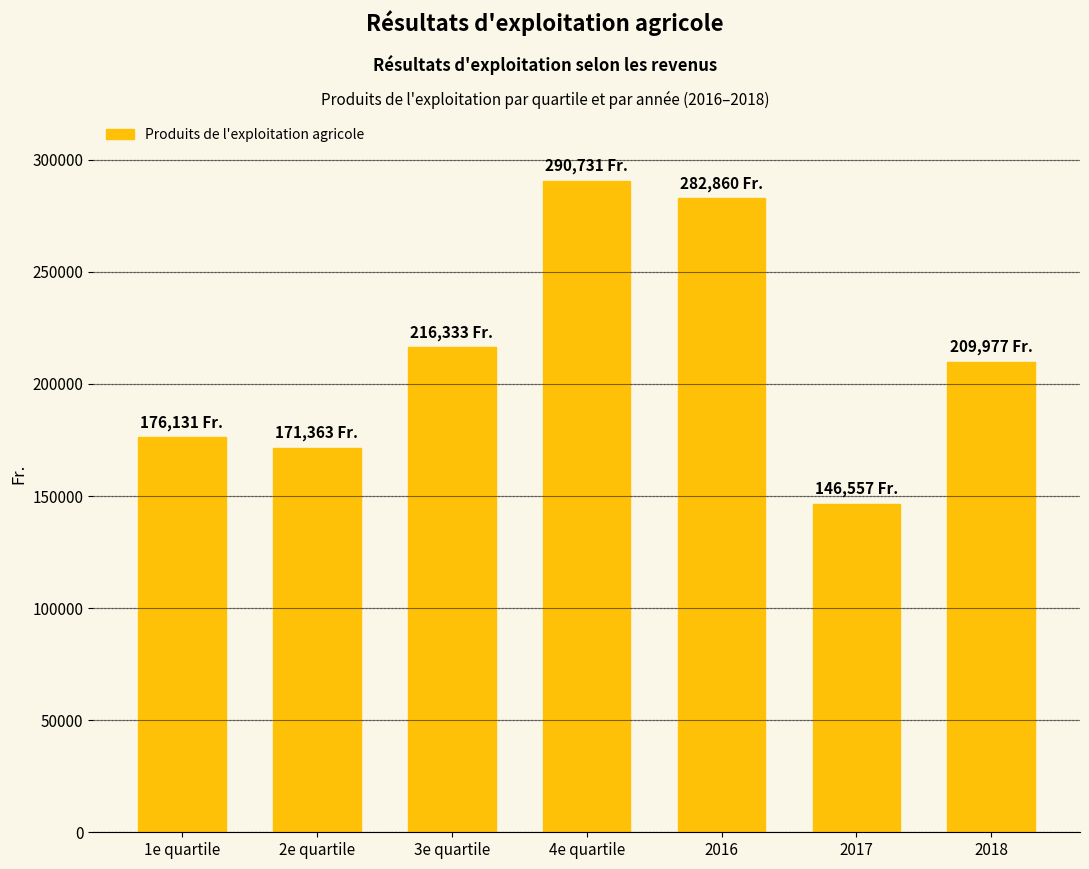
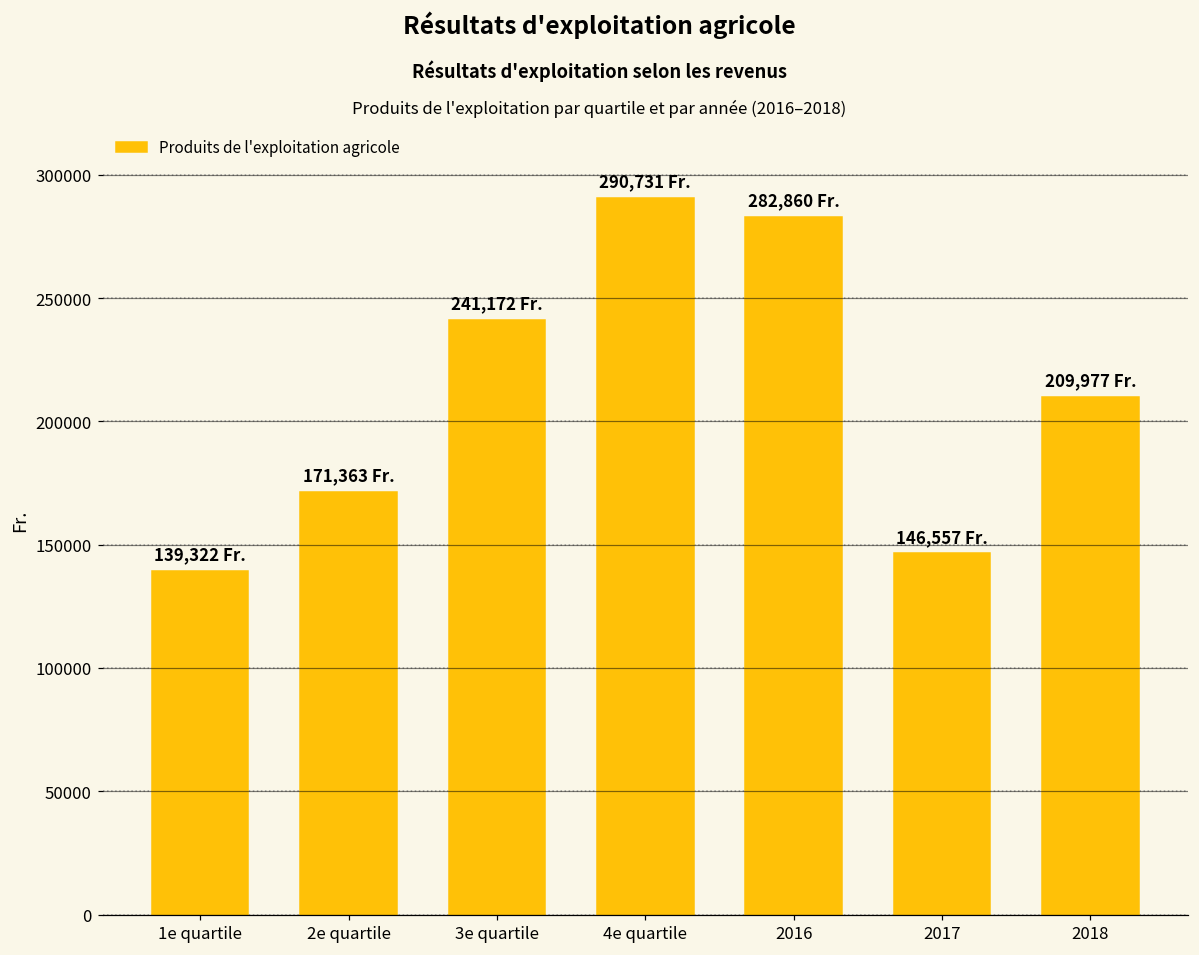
1e quartile: 176,131 -> 139,322
3e quartile: 216,333 -> 241,172
